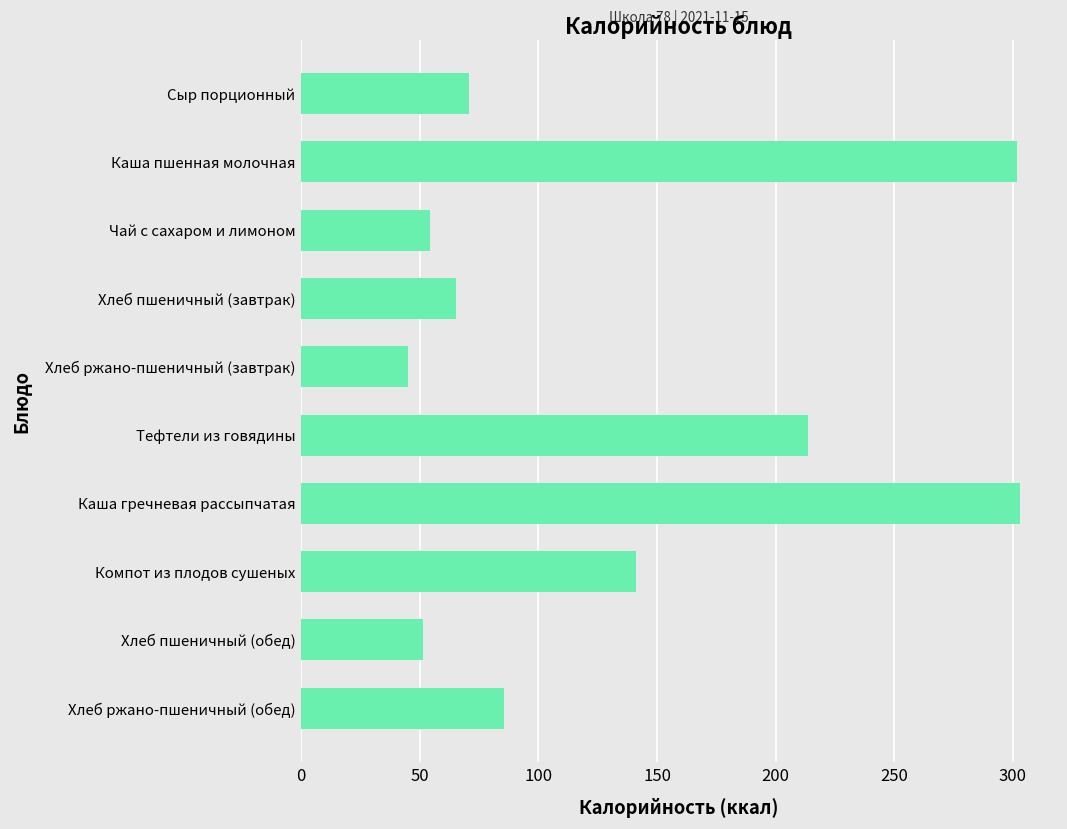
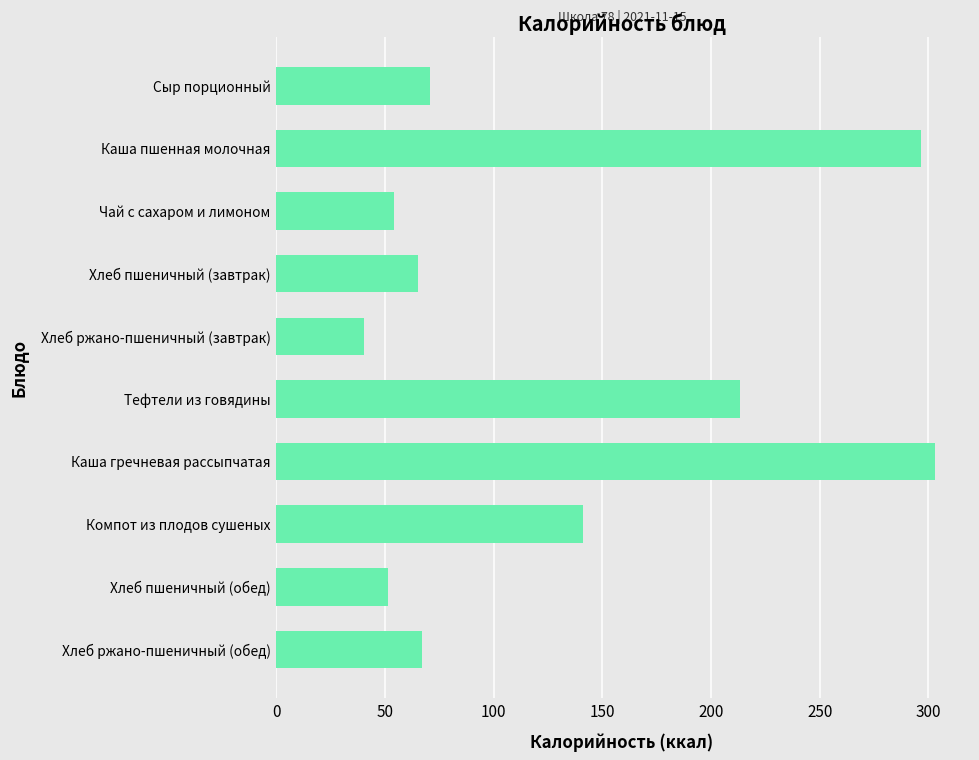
Каша пшенная молочная: 302 -> 297
Хлеб ржано-пшеничный (завтрак): 45 -> 41
Хлеб ржано-пшеничный (обед): 85 -> 67
